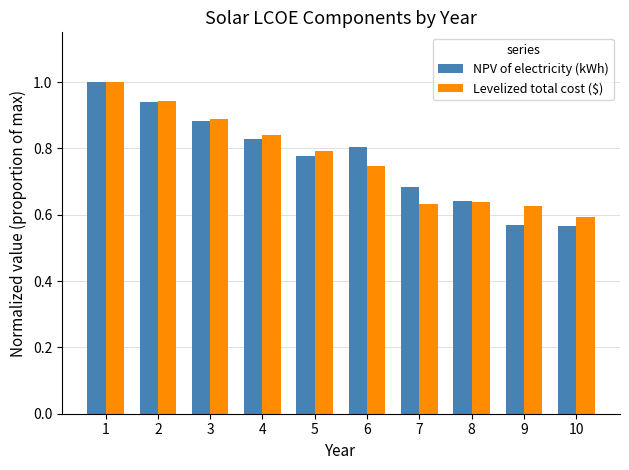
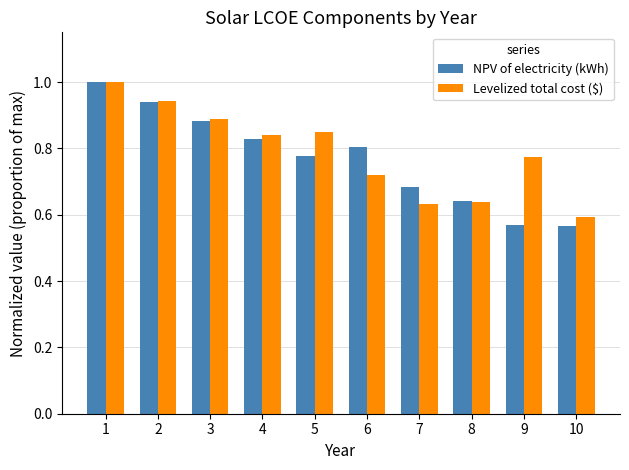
Levelized total cost ($), 5: 0.79 -> 0.85
Levelized total cost ($), 6: 0.75 -> 0.72
Levelized total cost ($), 9: 0.63 -> 0.77
